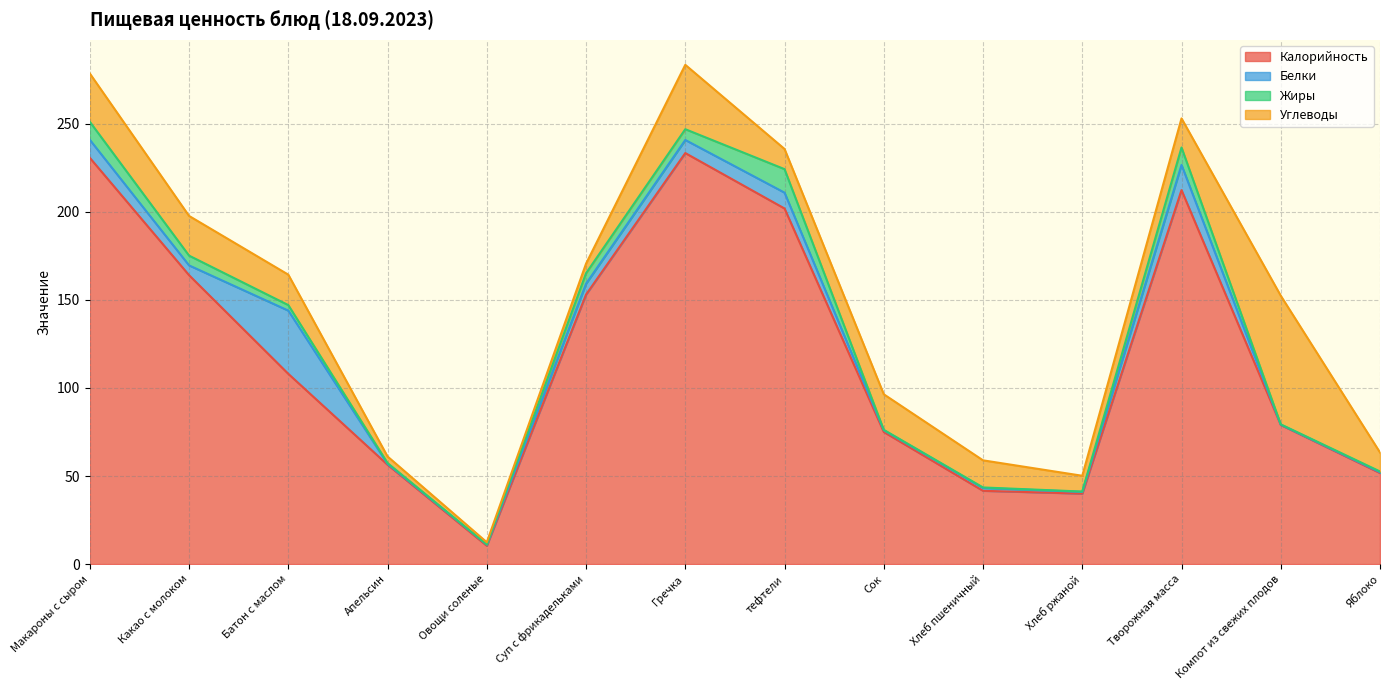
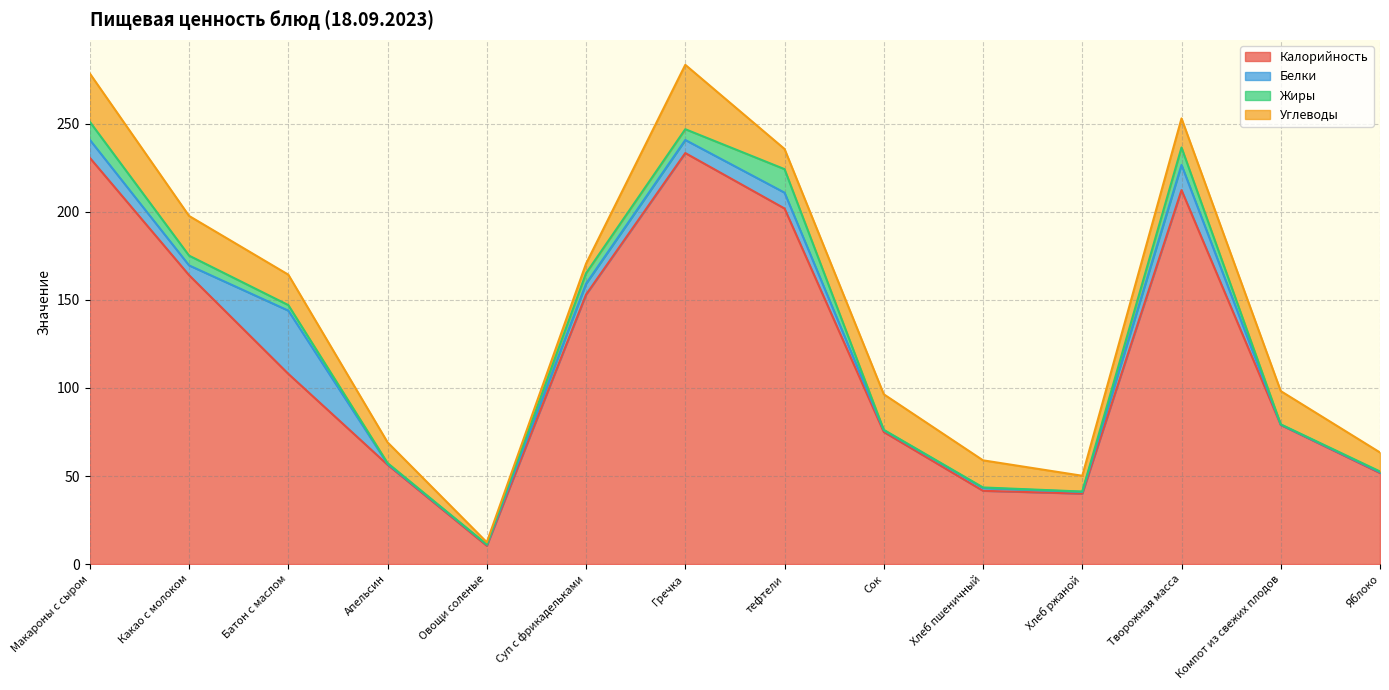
Углеводы, Апельсин: 4 -> 12
Углеводы, Компот из свежих плодов: 73 -> 19
